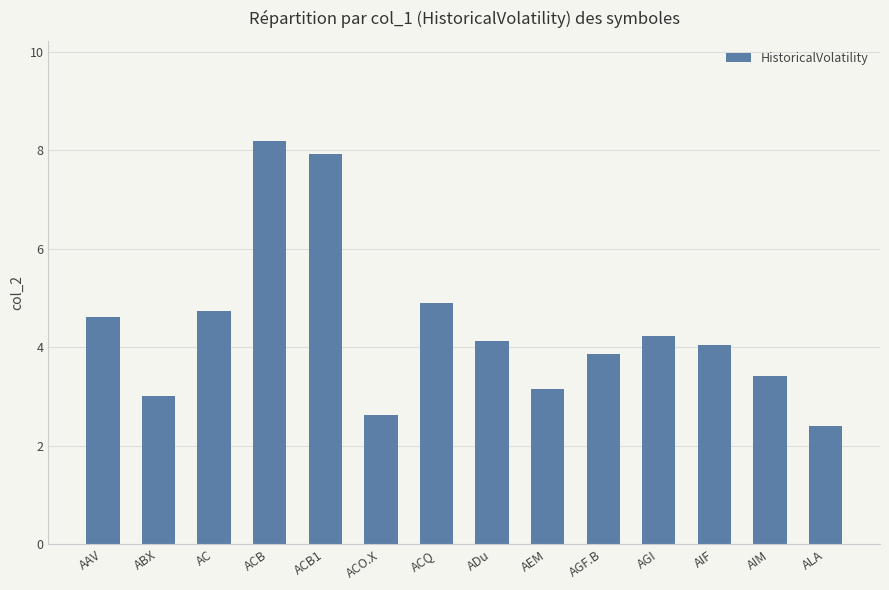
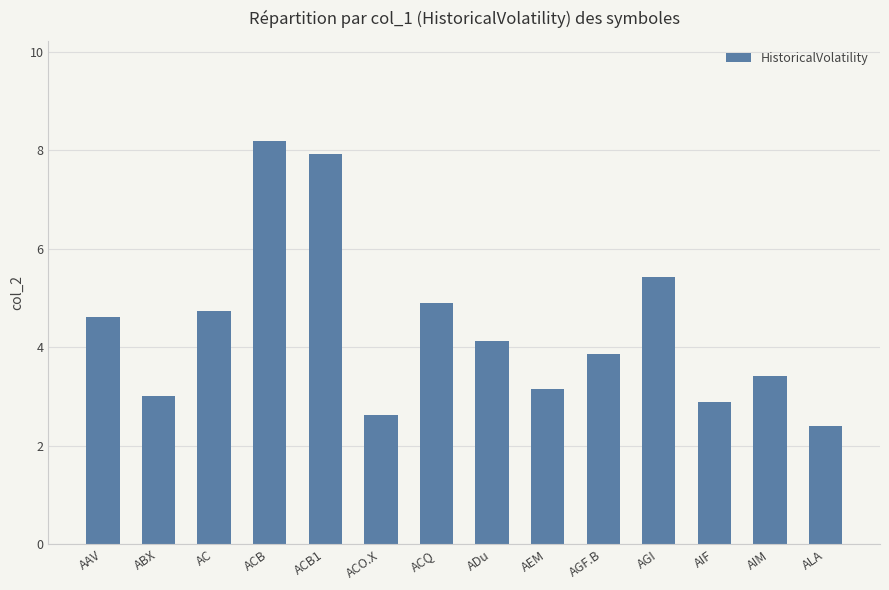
AGI: 4.2 -> 5.4
AIF: 4.0 -> 2.9
